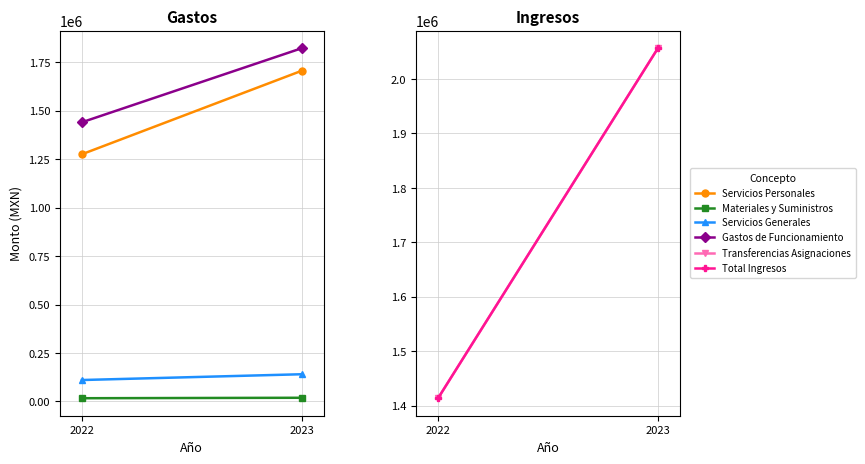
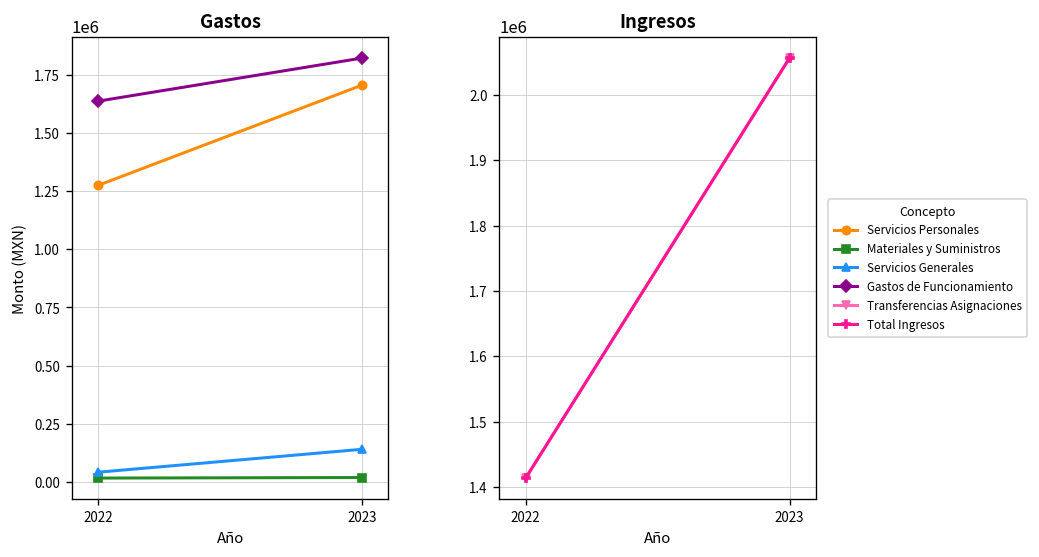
Gastos, Servicios Generales, 2022: 110000 -> 40000
Gastos, Gastos de Funcionamiento, 2022: 1440000 -> 1640000
